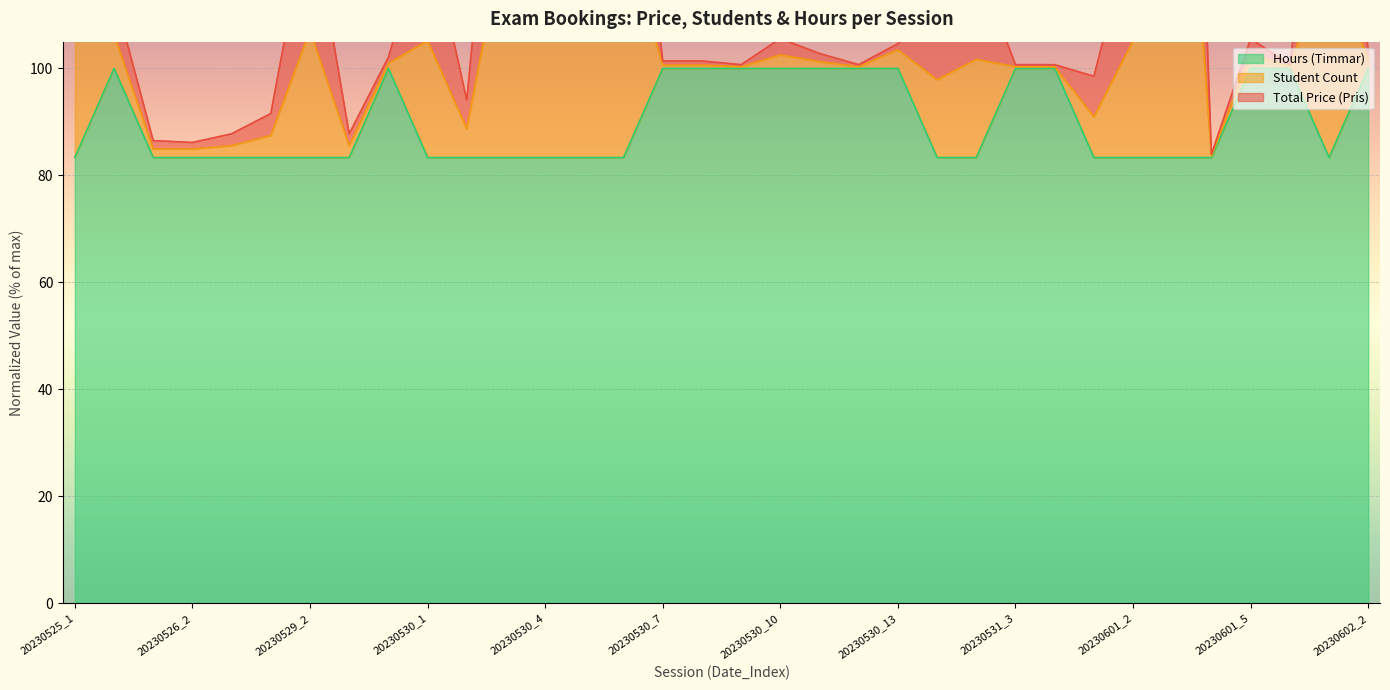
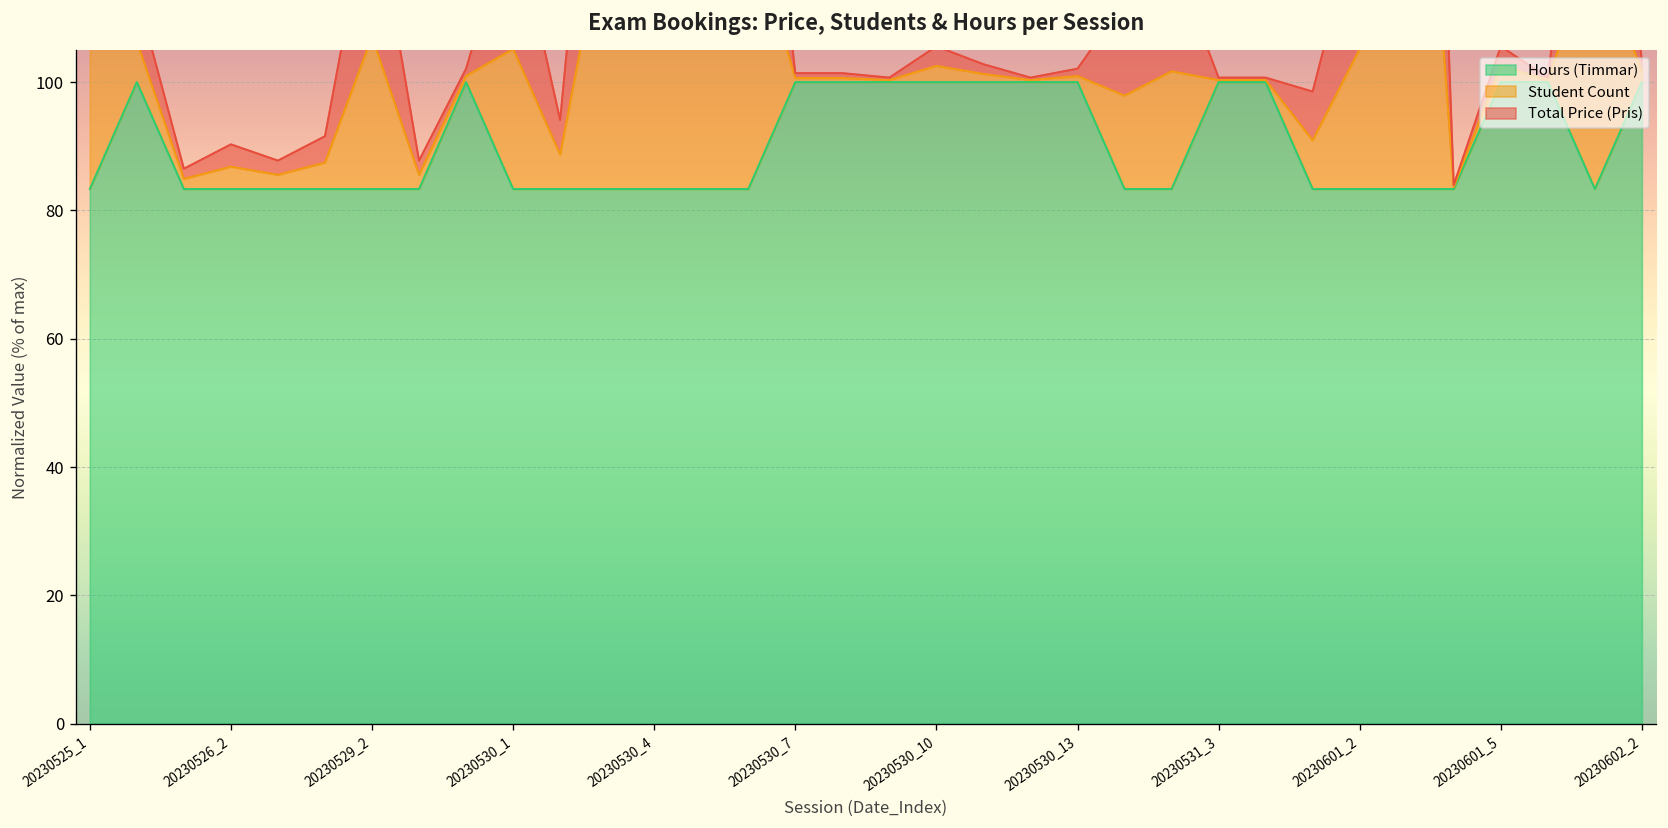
Student Count, 20230526_2: 2 -> 3
Total Price (Pris), 20230526_2: 1 -> 3
Student Count, 20230530_13: 3 -> 1
